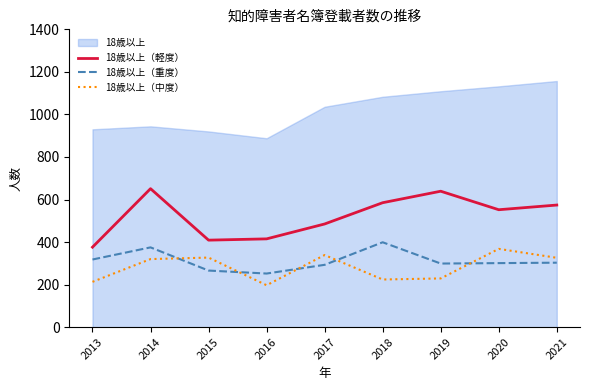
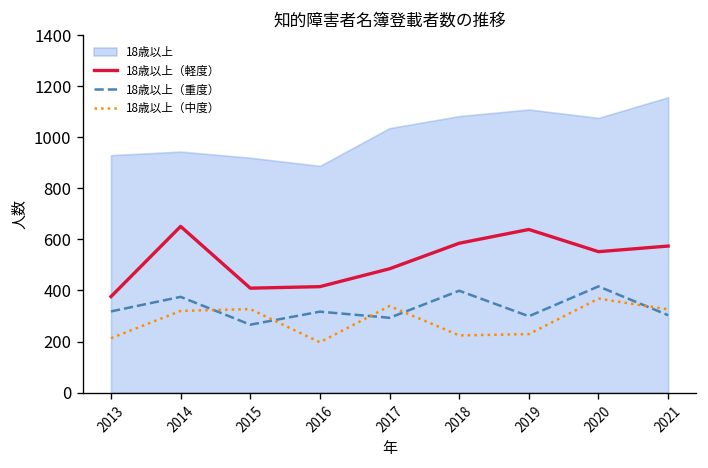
18歳以上（重度）, 2016: 250 -> 320
18歳以上, 2020: 1130 -> 1080
18歳以上（重度）, 2020: 300 -> 420
